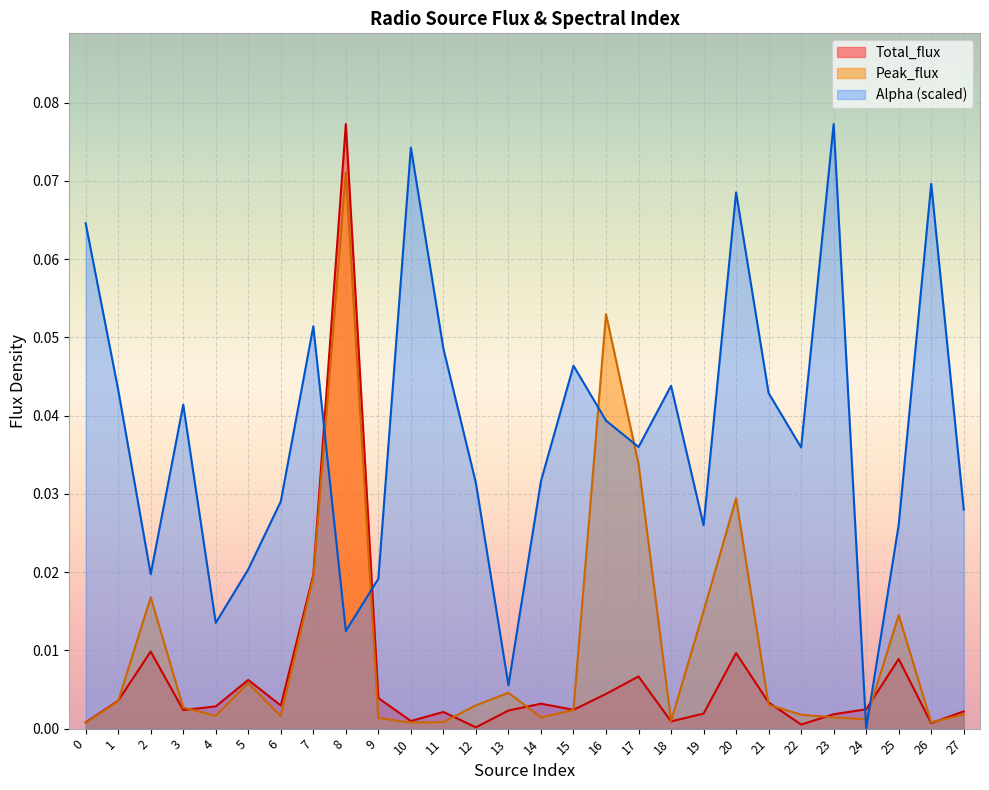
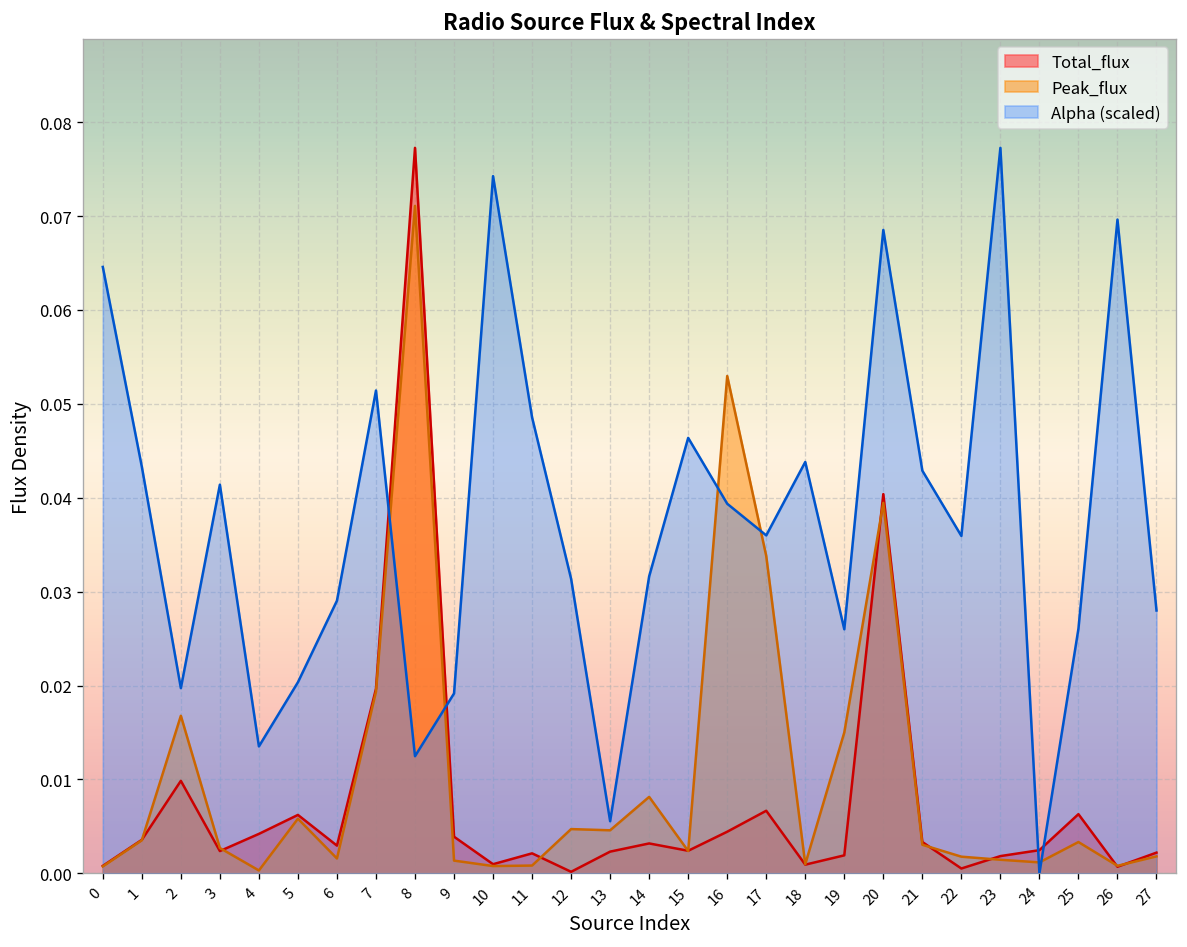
Total_flux, 4: 0.003 -> 0.004
Peak_flux, 4: 0.002 -> 0.000
Peak_flux, 12: 0.003 -> 0.005
Peak_flux, 14: 0.001 -> 0.008
Total_flux, 20: 0.010 -> 0.040
Peak_flux, 20: 0.029 -> 0.039
Total_flux, 25: 0.009 -> 0.006
Peak_flux, 25: 0.015 -> 0.003
